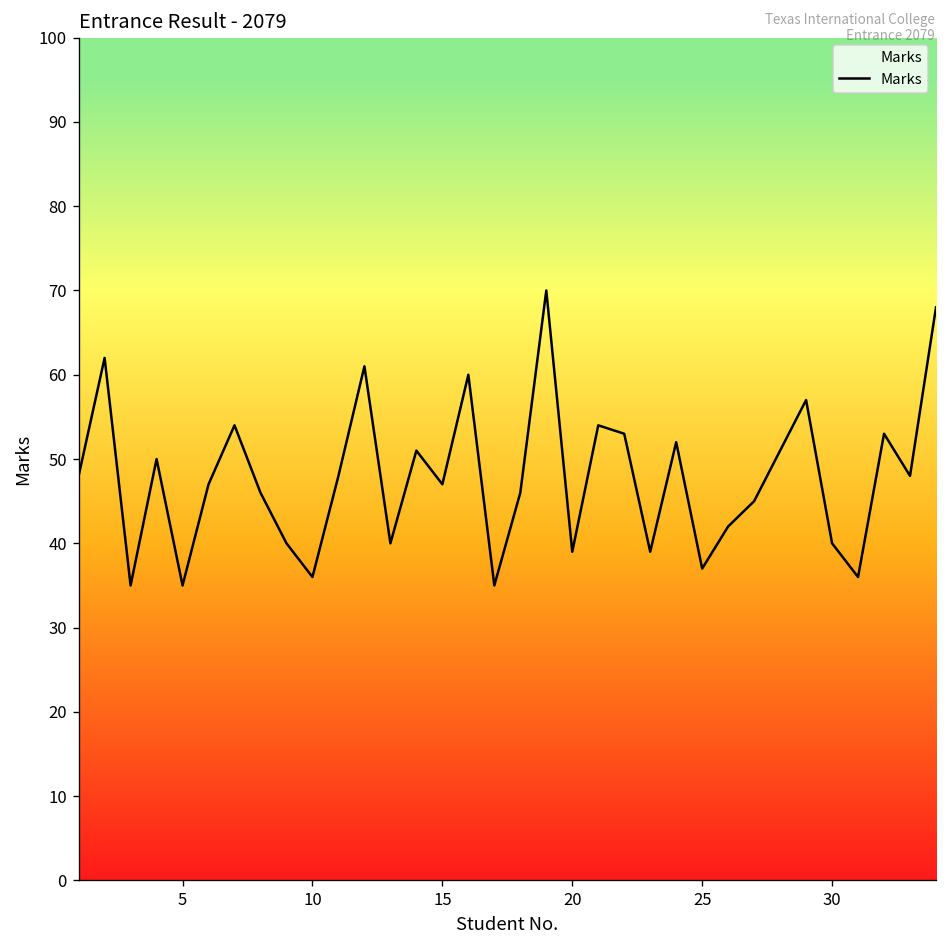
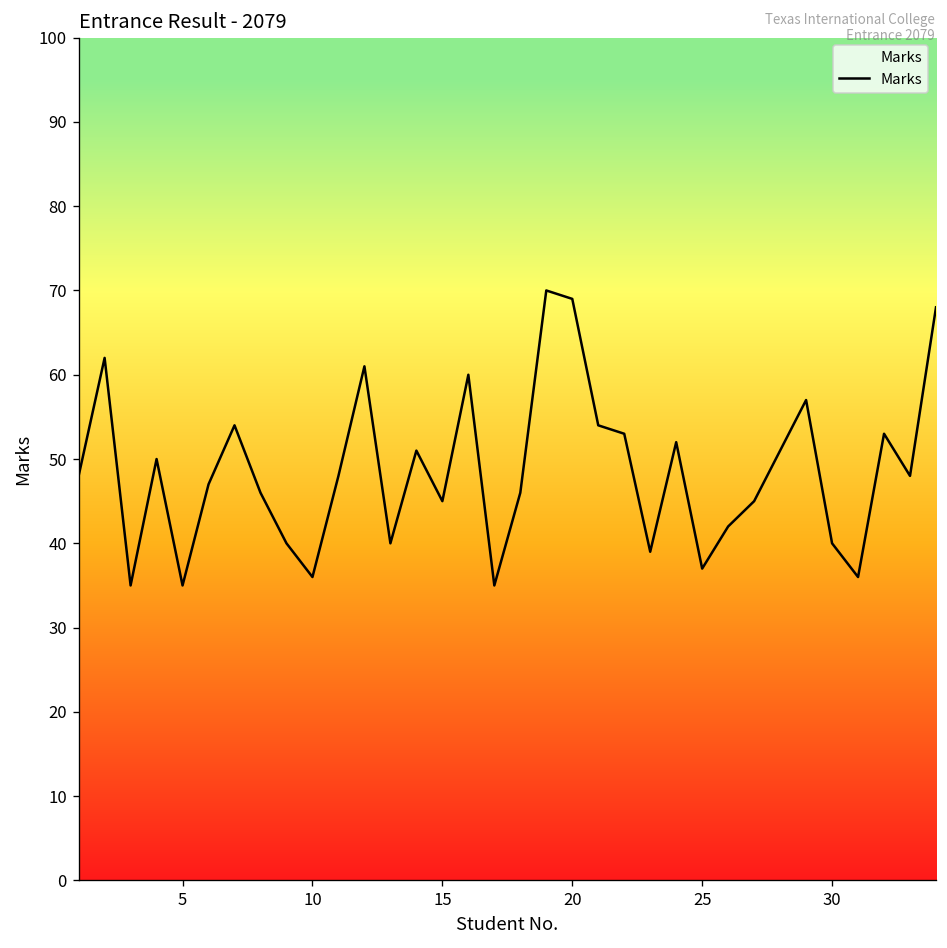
15: 47 -> 45
20: 39 -> 69
